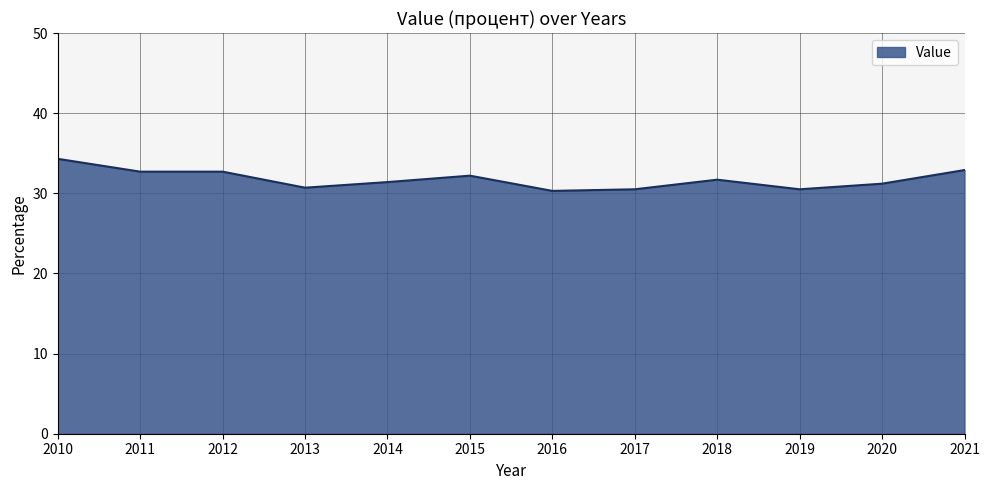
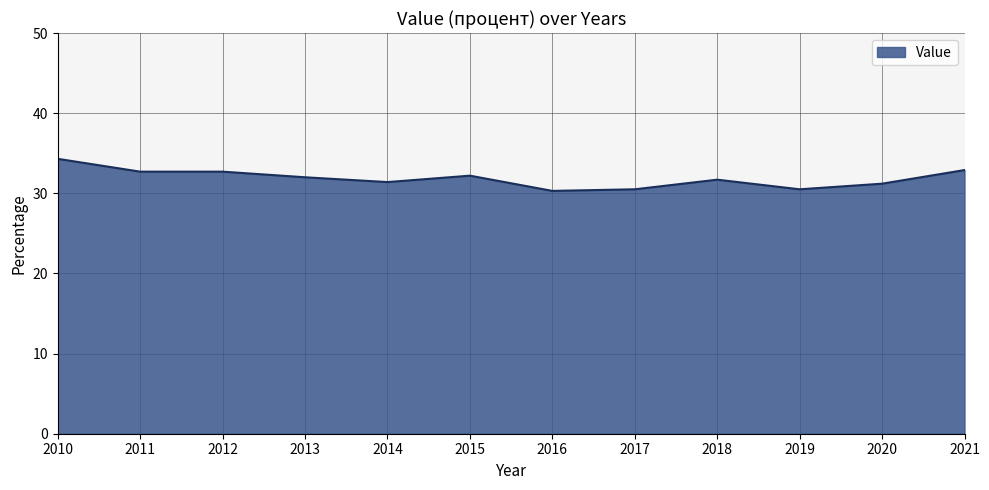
2013: 31 -> 32
